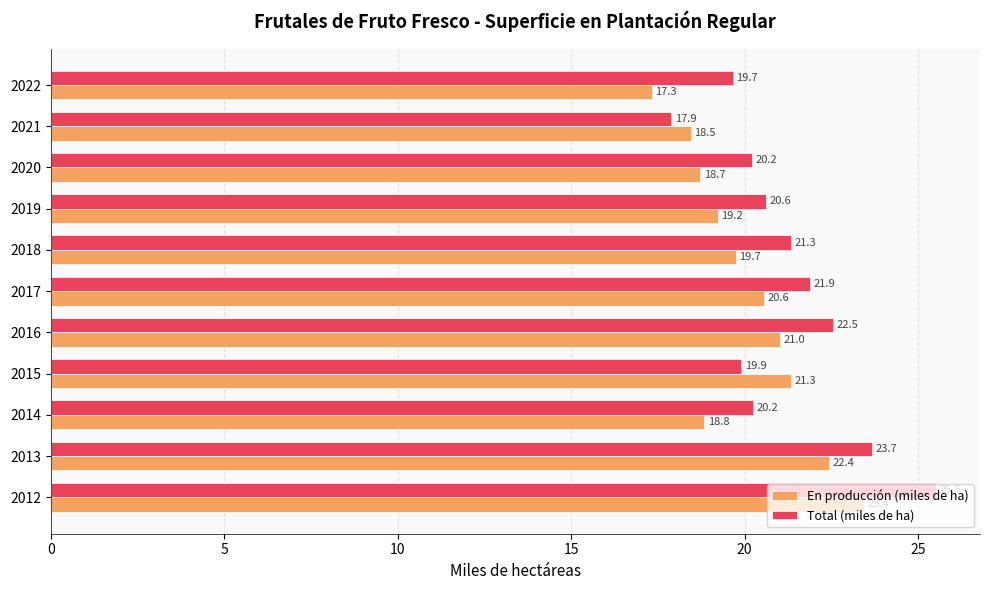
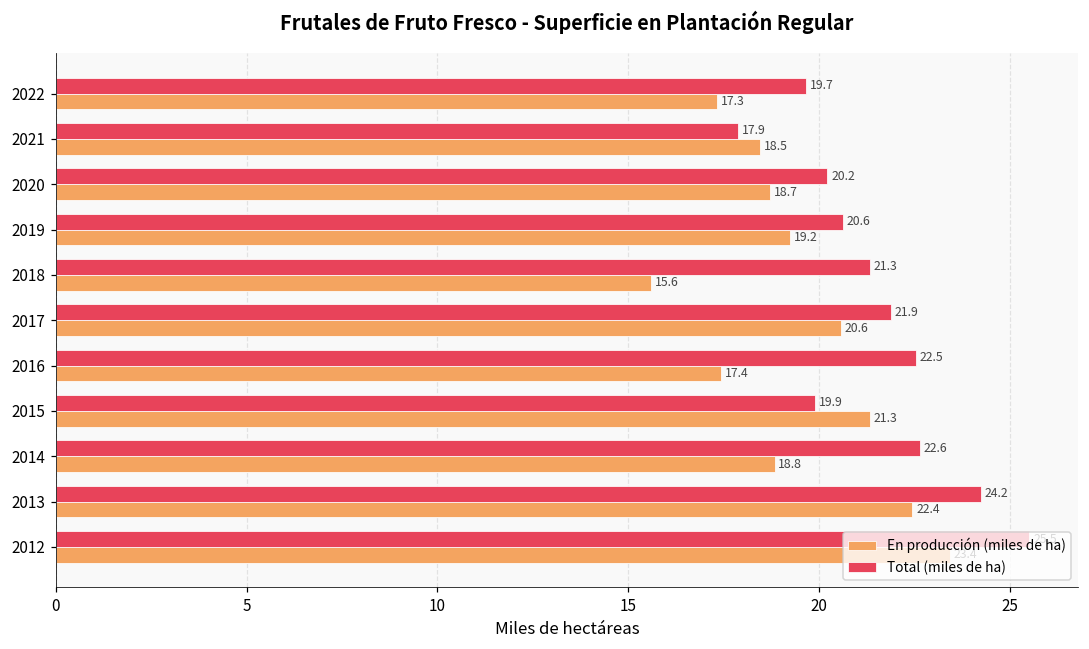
En producción (miles de ha), 2018: 19.7 -> 15.6
En producción (miles de ha), 2016: 21.0 -> 17.4
Total (miles de ha), 2014: 20.2 -> 22.6
Total (miles de ha), 2013: 23.7 -> 24.2
